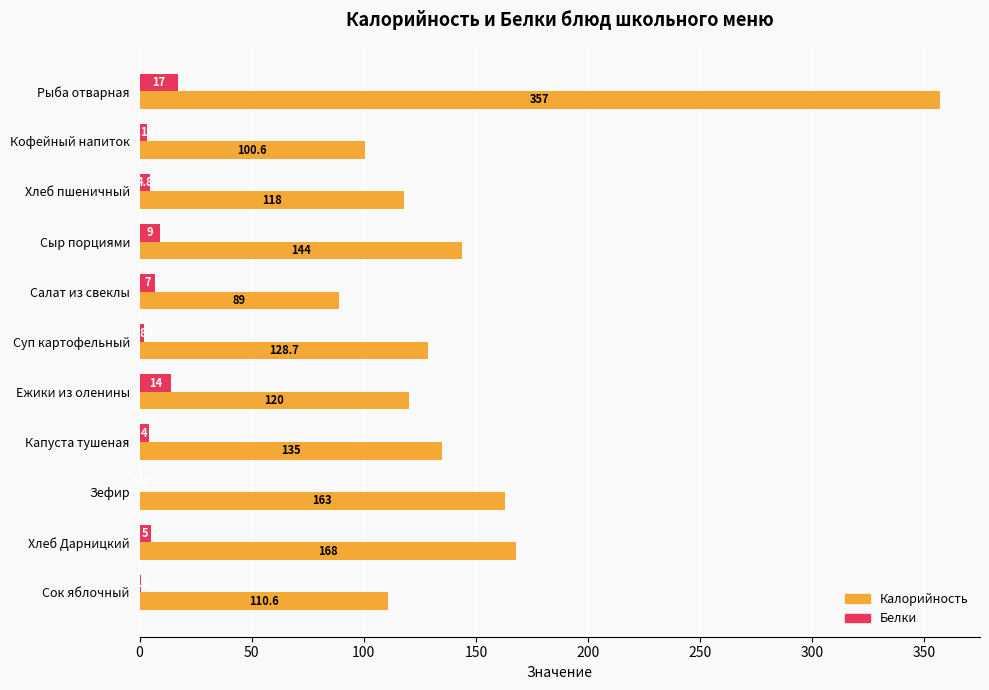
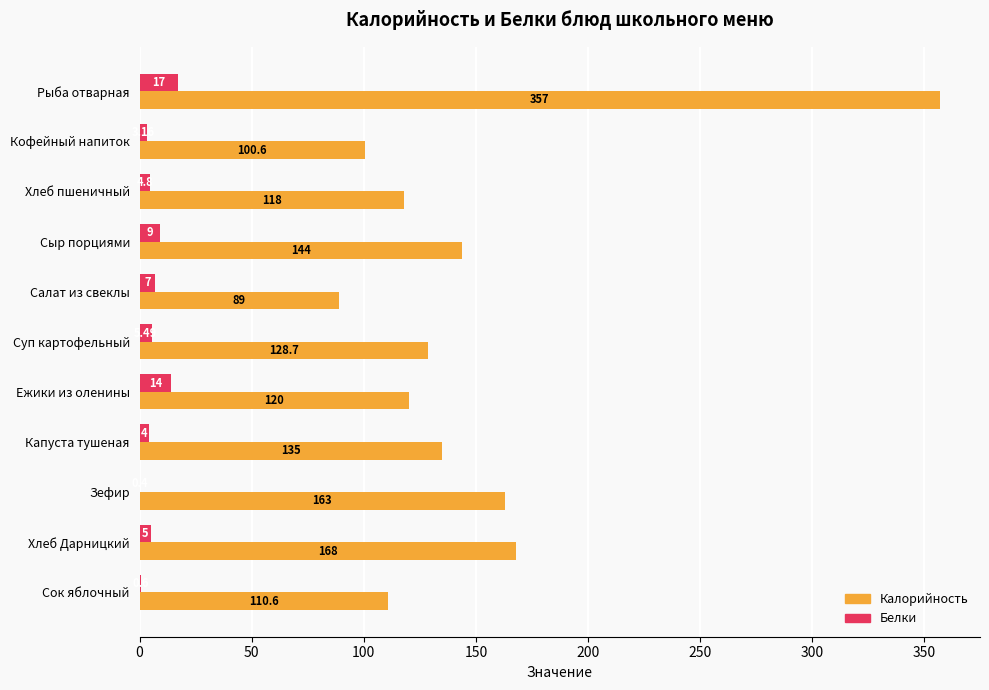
Белки, Суп картофельный: 2 -> 5
